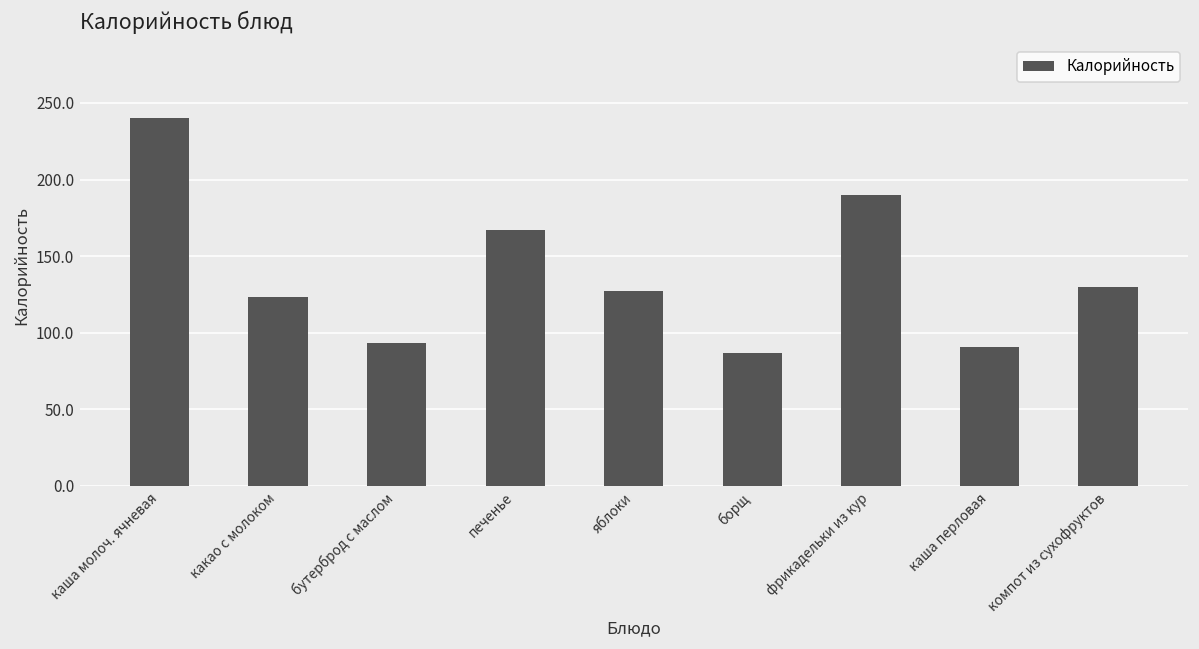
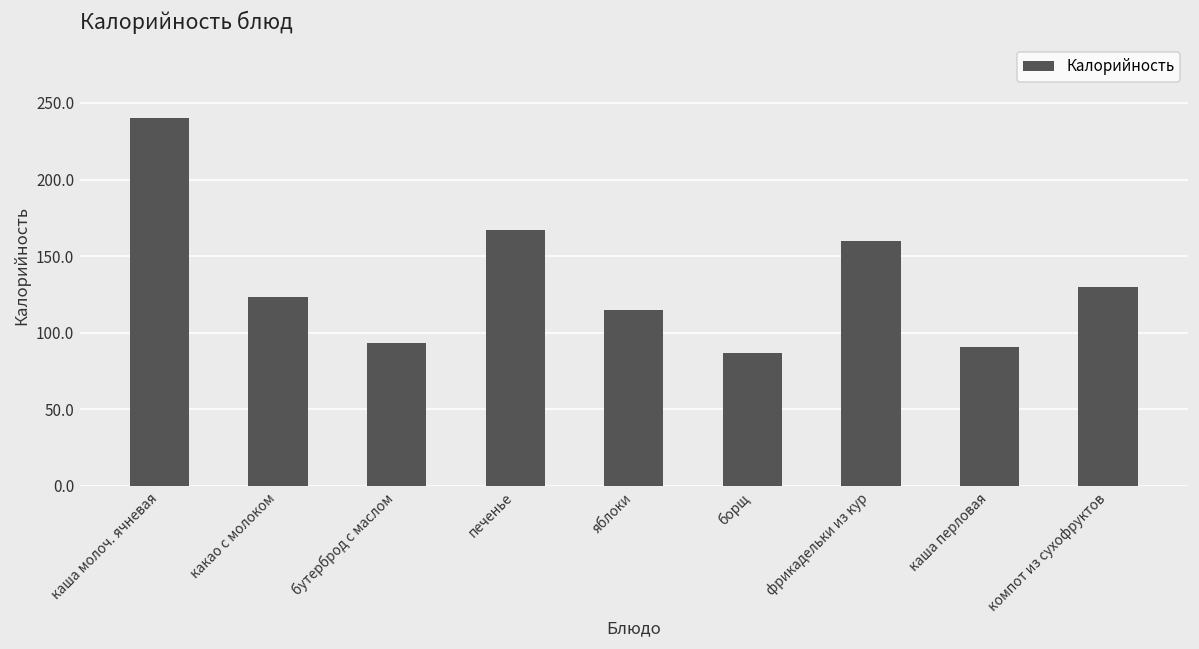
яблоки: 127 -> 115
фрикадельки из кур: 190 -> 160
